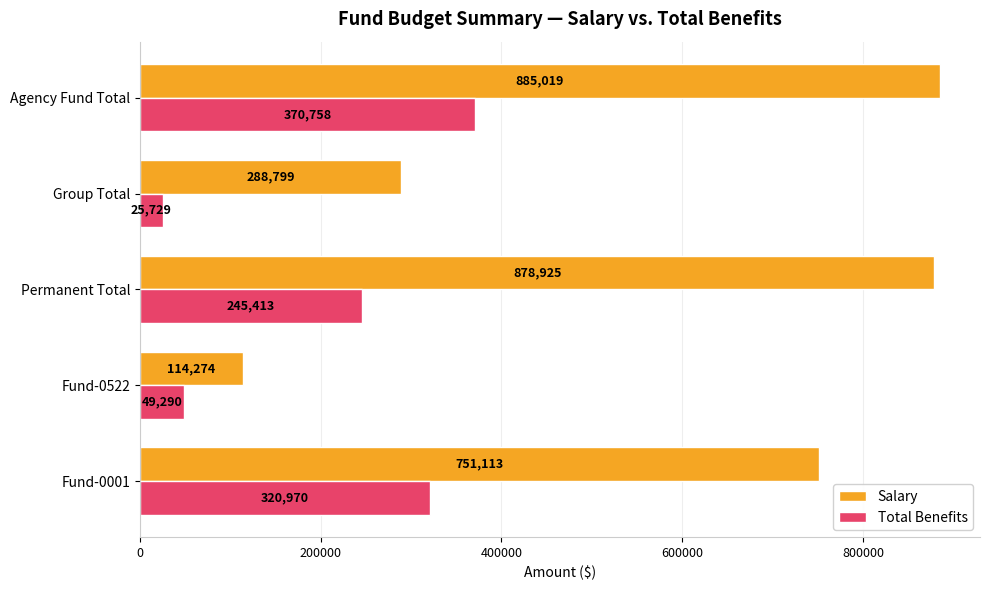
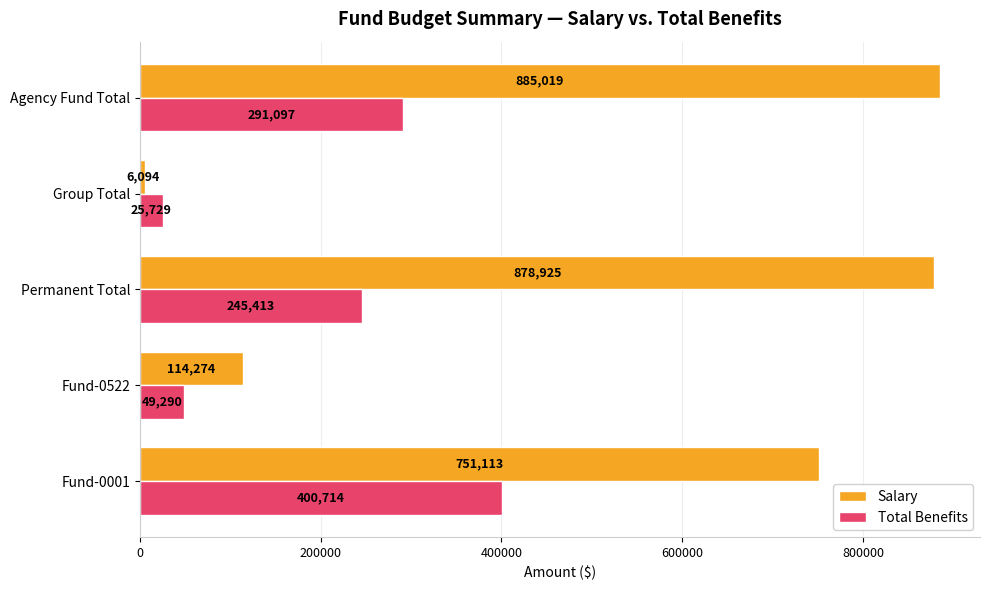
Total Benefits, Agency Fund Total: 370,758 -> 291,097
Salary, Group Total: 288,799 -> 6,094
Total Benefits, Fund-0001: 320,970 -> 400,714
